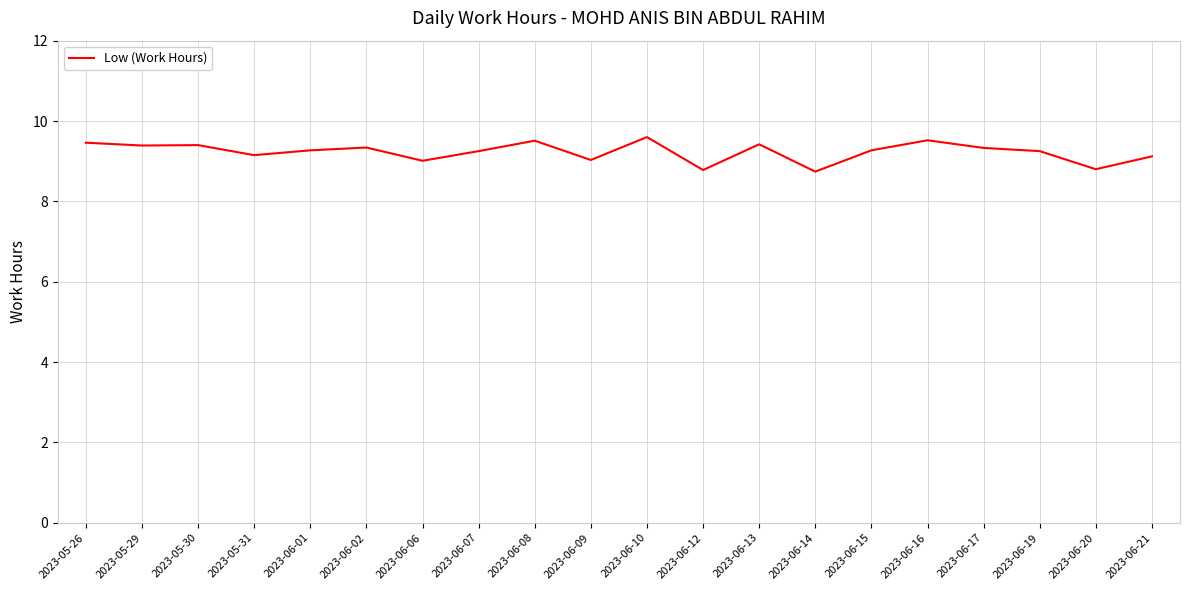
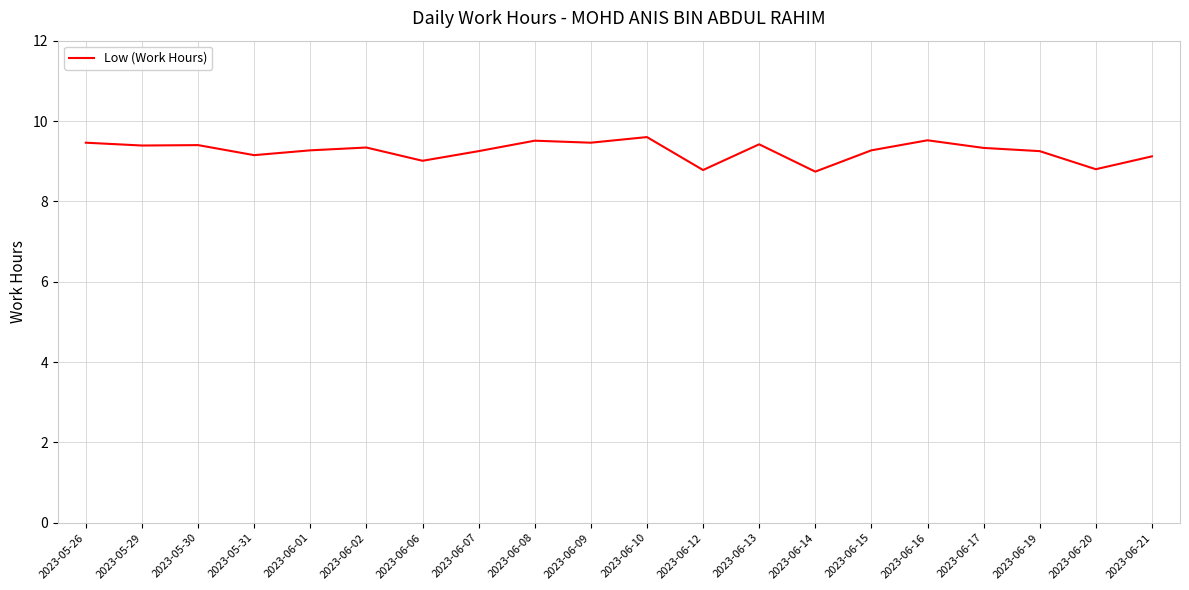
2023-06-09: 9.0 -> 9.5
